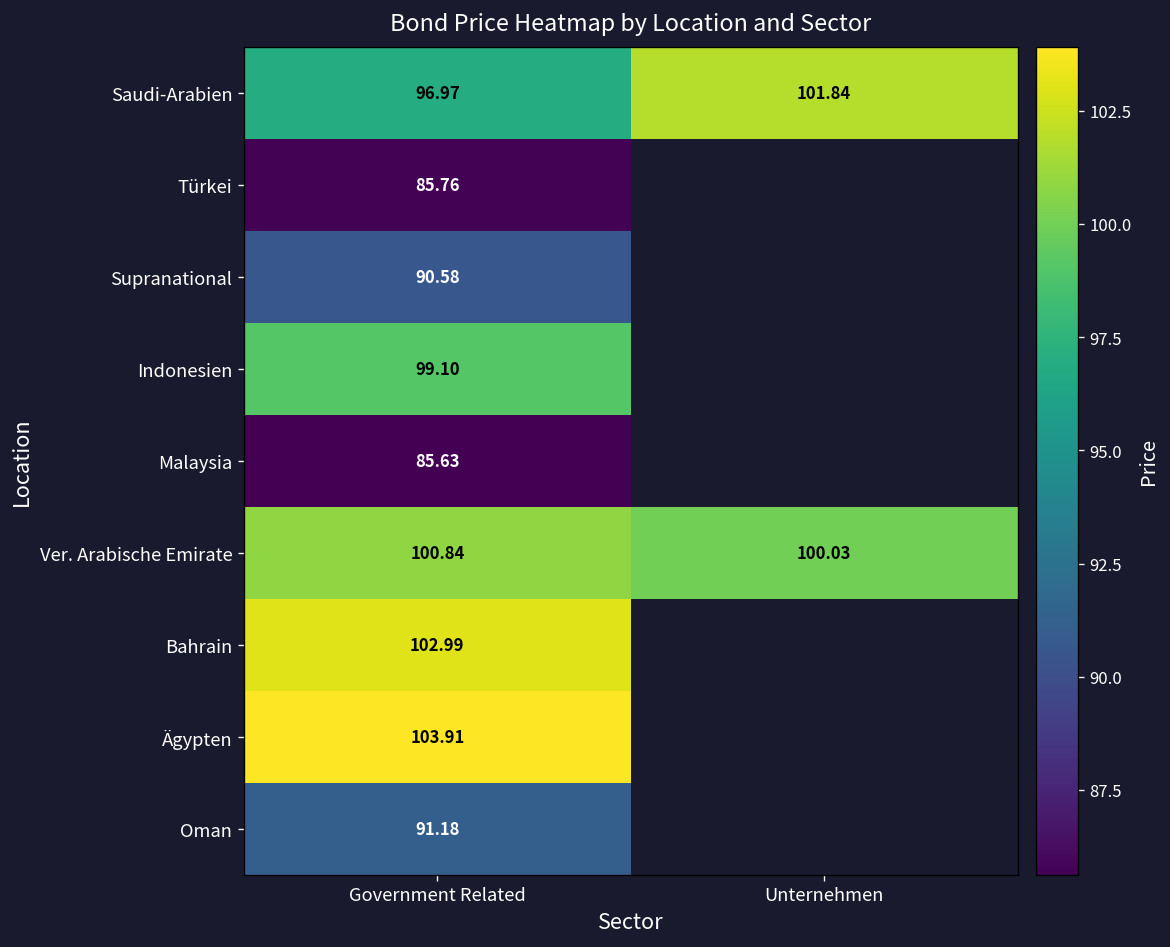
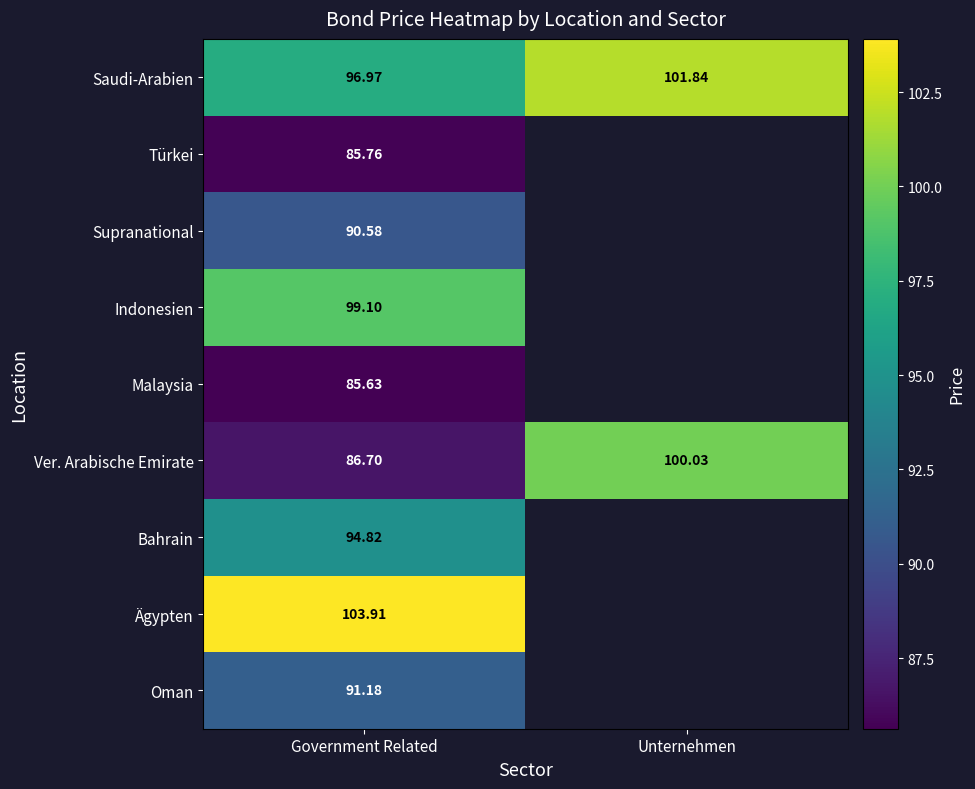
Ver. Arabische Emirate, Government Related: 100.84 -> 86.70
Bahrain, Government Related: 102.99 -> 94.82
